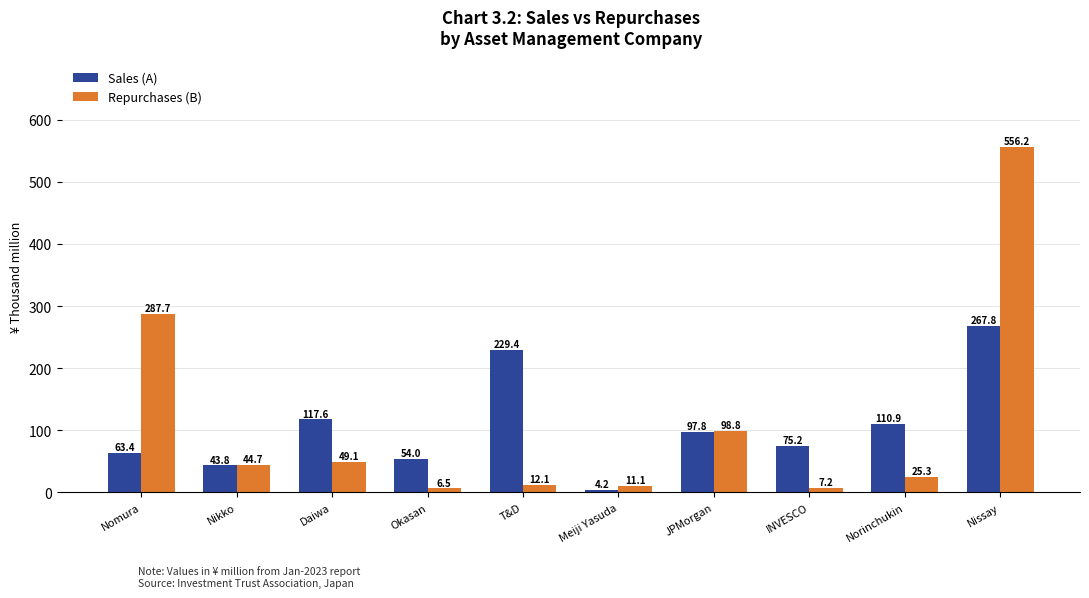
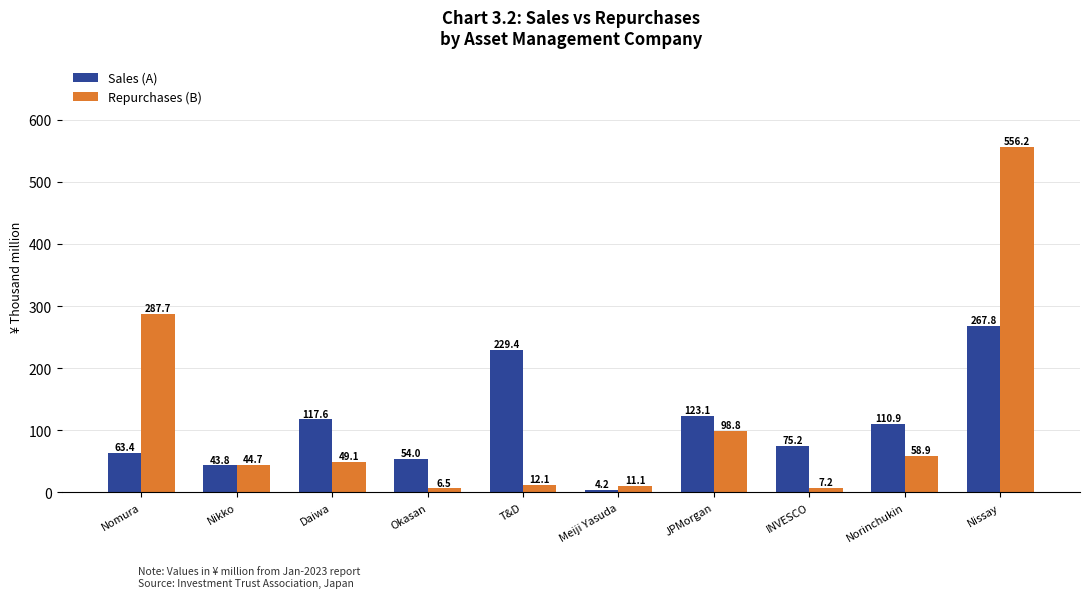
Sales (A), JPMorgan: 97.8 -> 123.1
Repurchases (B), Norinchukin: 25.3 -> 58.9
